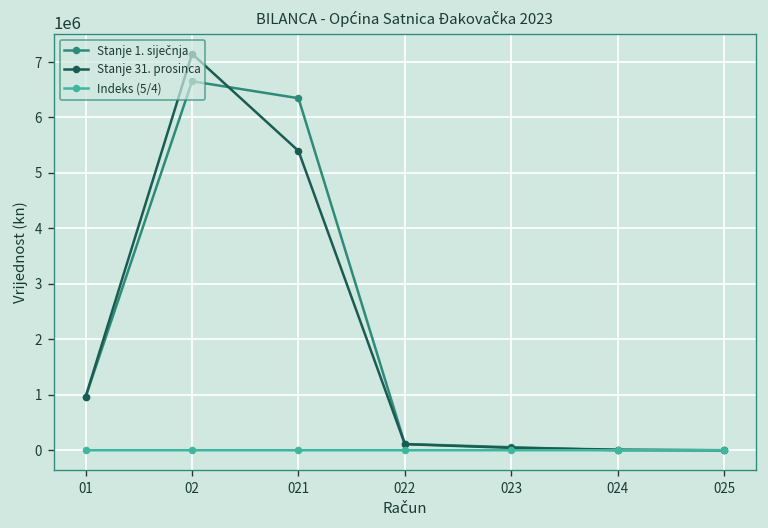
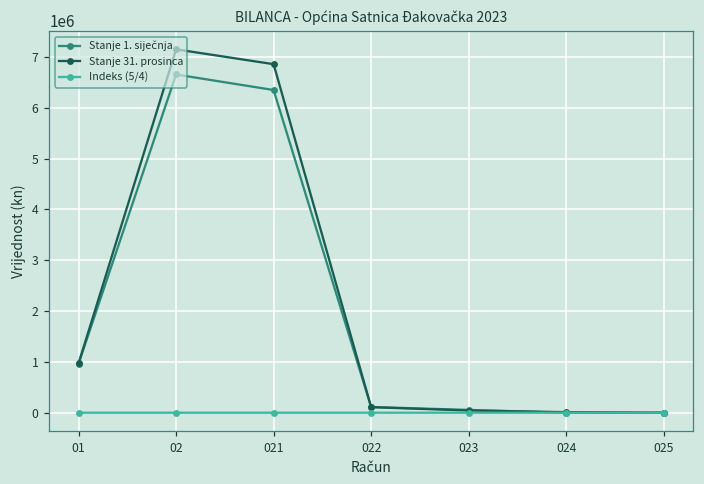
Stanje 31. prosinca, 021: 5400000 -> 6900000
